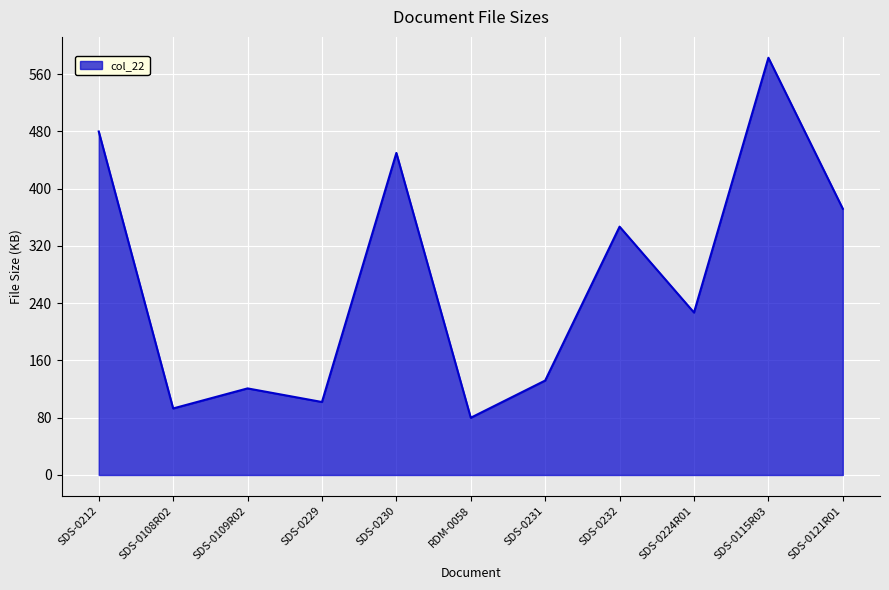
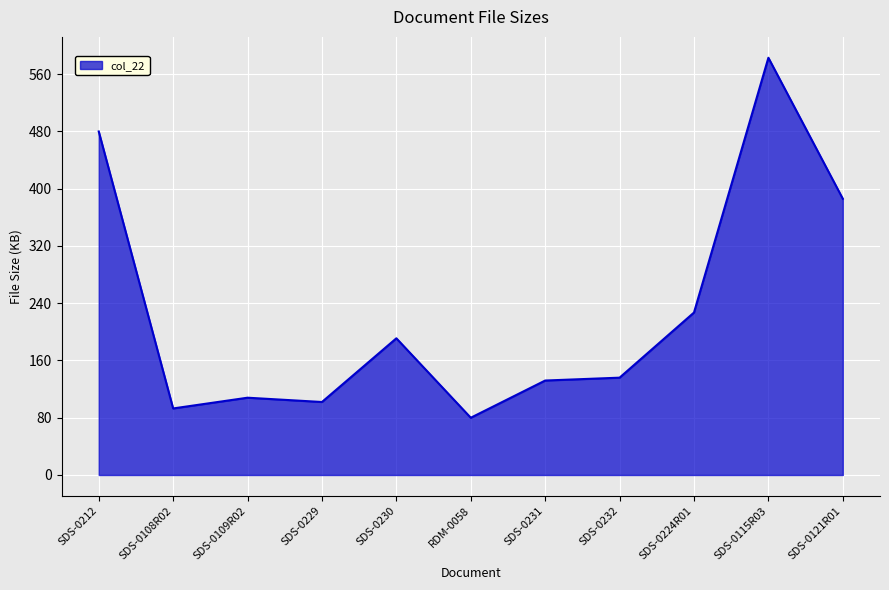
SDS-0109R02: 120 -> 110
SDS-0230: 450 -> 190
SDS-0232: 350 -> 140
SDS-0121R01: 370 -> 390
